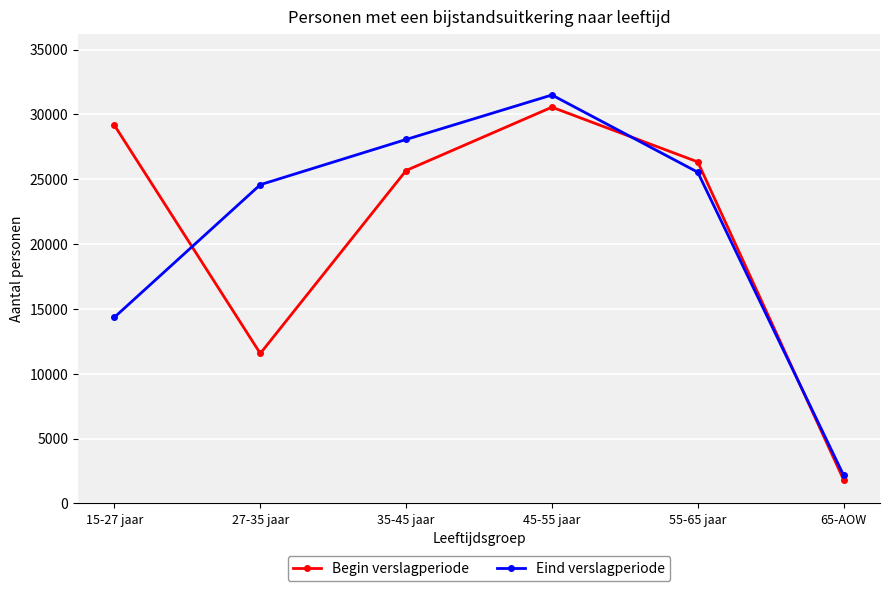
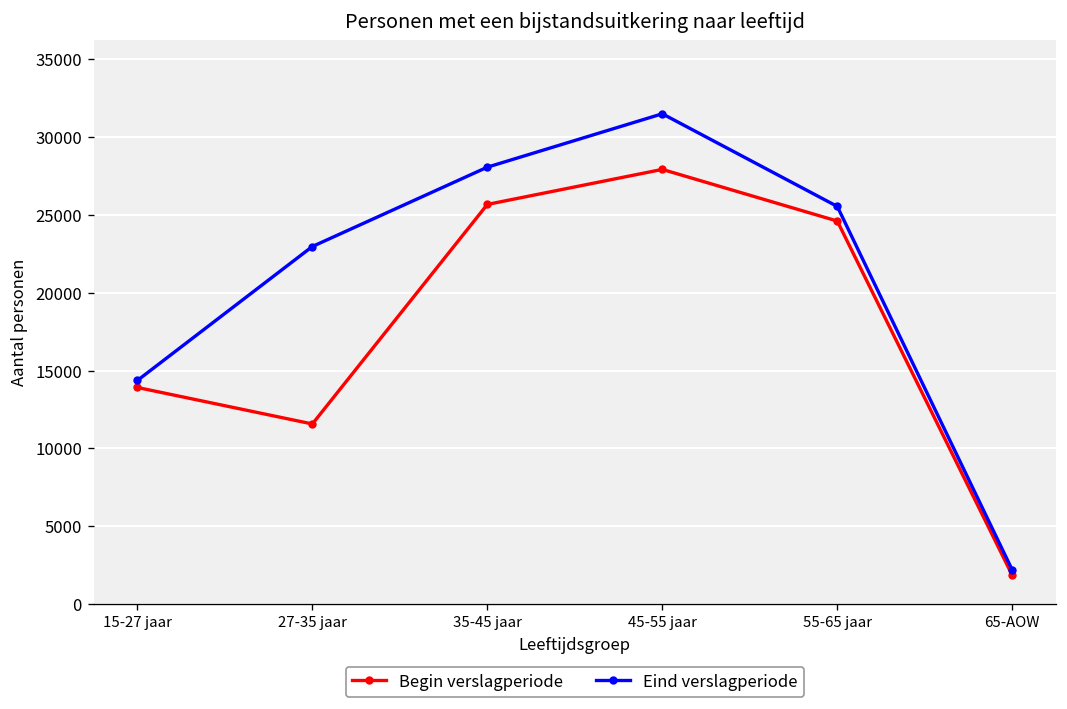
Begin verslagperiode, 15-27 jaar: 29200 -> 13900
Eind verslagperiode, 27-35 jaar: 24600 -> 23000
Begin verslagperiode, 45-55 jaar: 30600 -> 27900
Begin verslagperiode, 55-65 jaar: 26300 -> 24600
